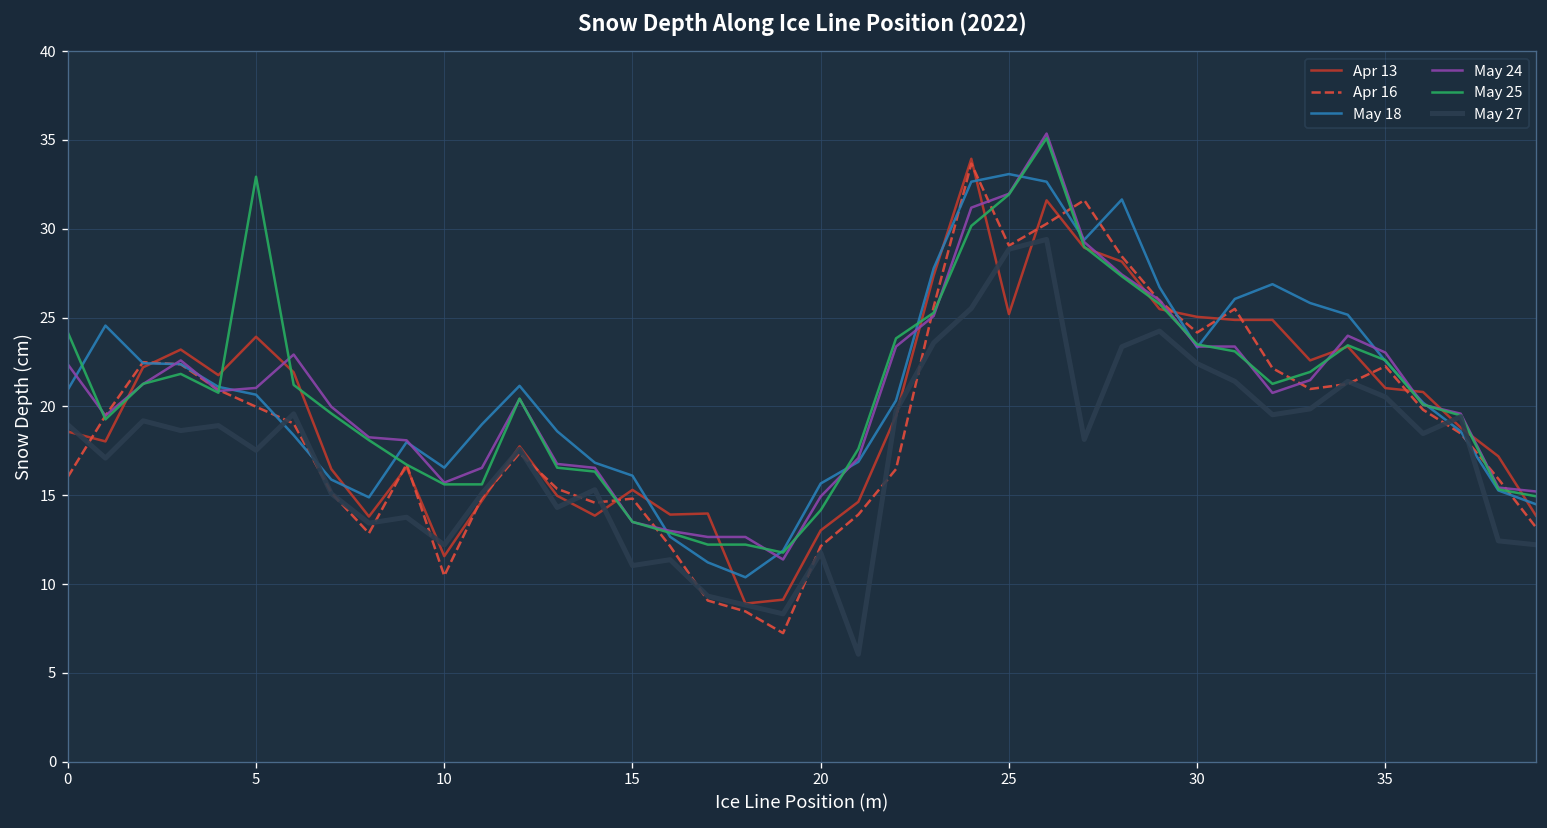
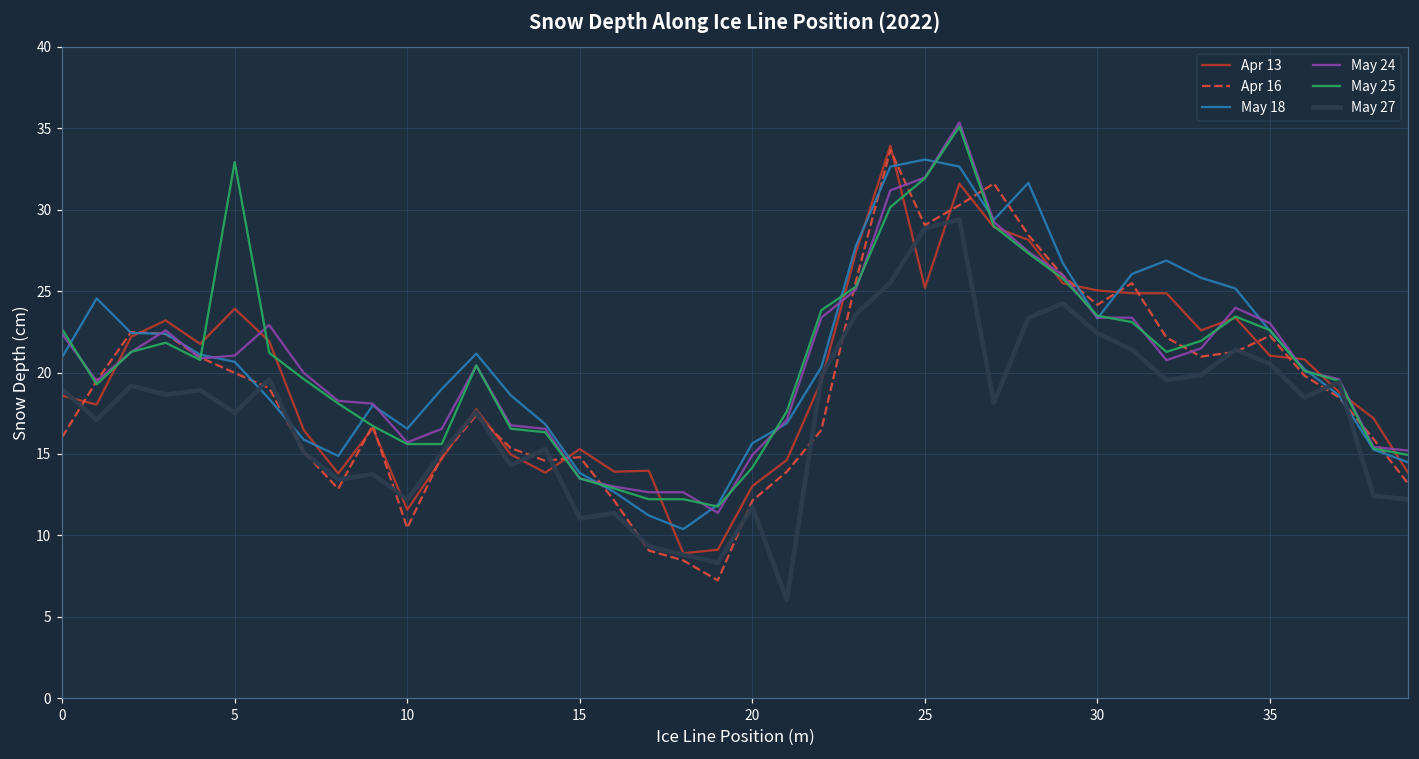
May 25, 0: 24.2 -> 22.7
May 18, 15: 16.1 -> 13.8
